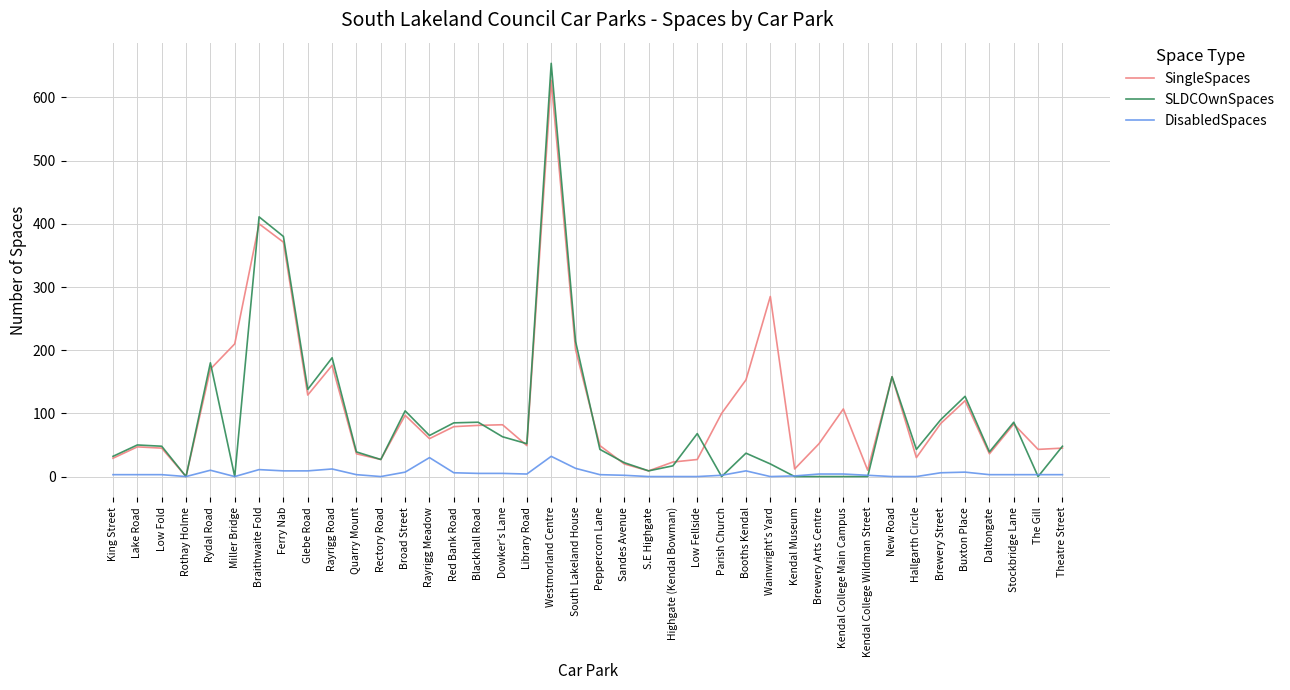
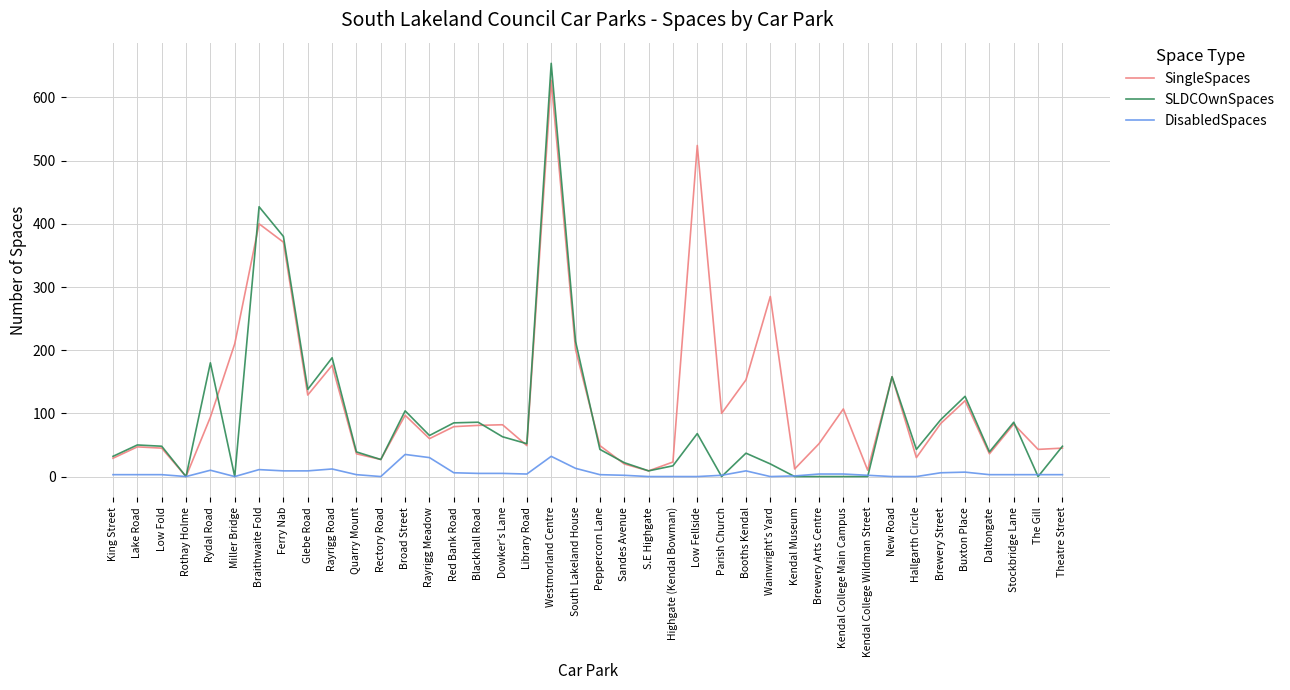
SingleSpaces, Rydal Road: 170 -> 90
SLDCOwnSpaces, Braithwaite Fold: 410 -> 430
DisabledSpaces, Broad Street: 10 -> 40
SingleSpaces, Low Fellside: 30 -> 520
